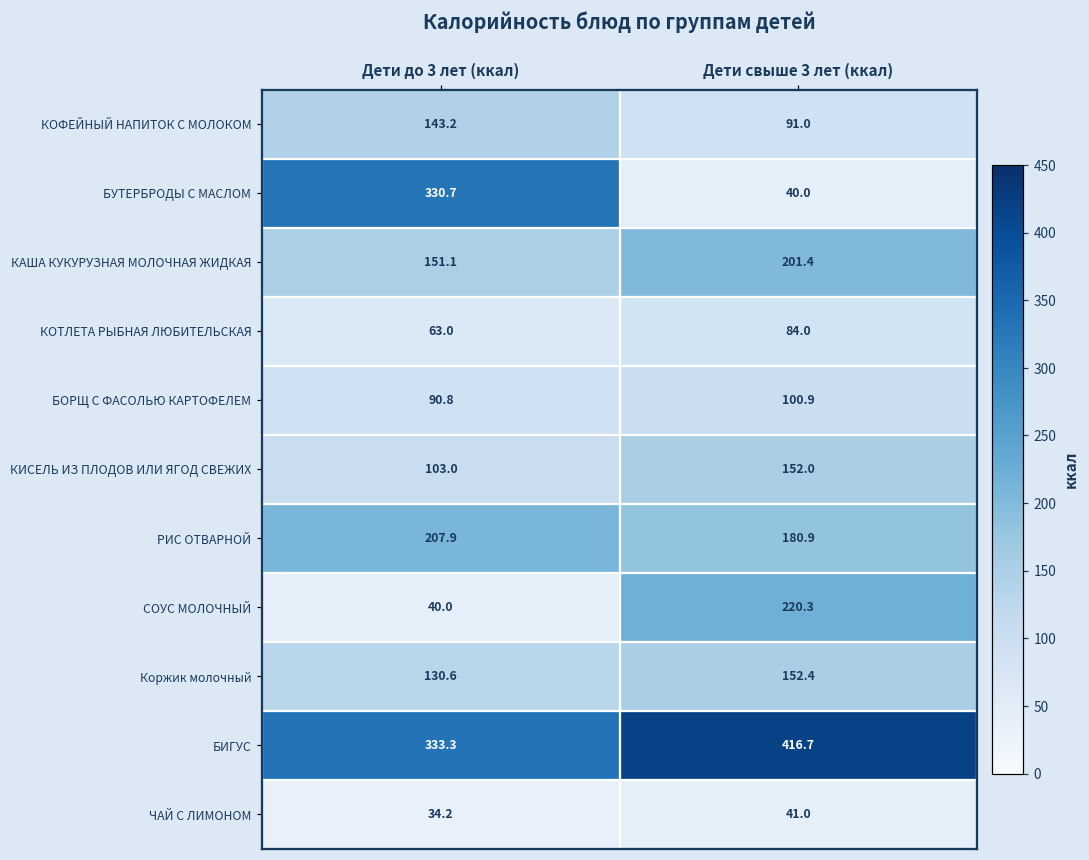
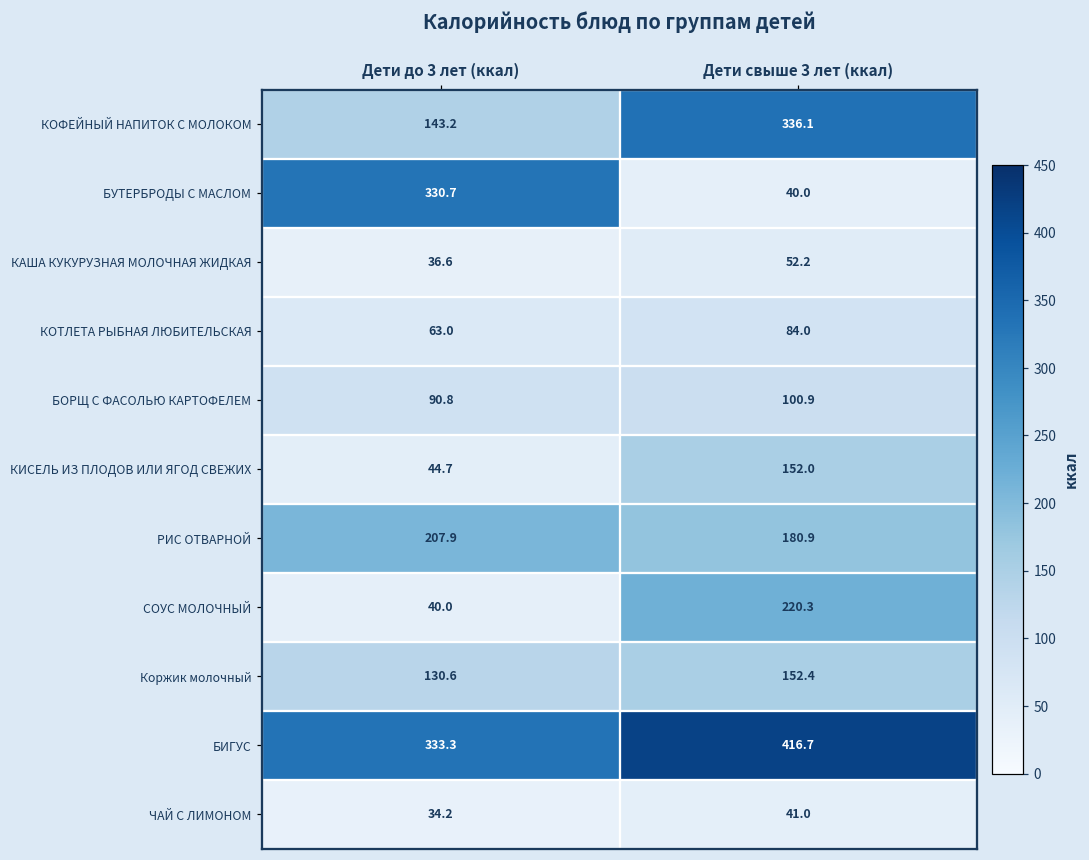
КОФЕЙНЫЙ НАПИТОК С МОЛОКОМ, Дети свыше 3 лет (ккал): 91.0 -> 336.1
КАША КУКУРУЗНАЯ МОЛОЧНАЯ ЖИДКАЯ, Дети до 3 лет (ккал): 151.1 -> 36.6
КАША КУКУРУЗНАЯ МОЛОЧНАЯ ЖИДКАЯ, Дети свыше 3 лет (ккал): 201.4 -> 52.2
КИСЕЛЬ ИЗ ПЛОДОВ ИЛИ ЯГОД СВЕЖИХ, Дети до 3 лет (ккал): 103.0 -> 44.7
